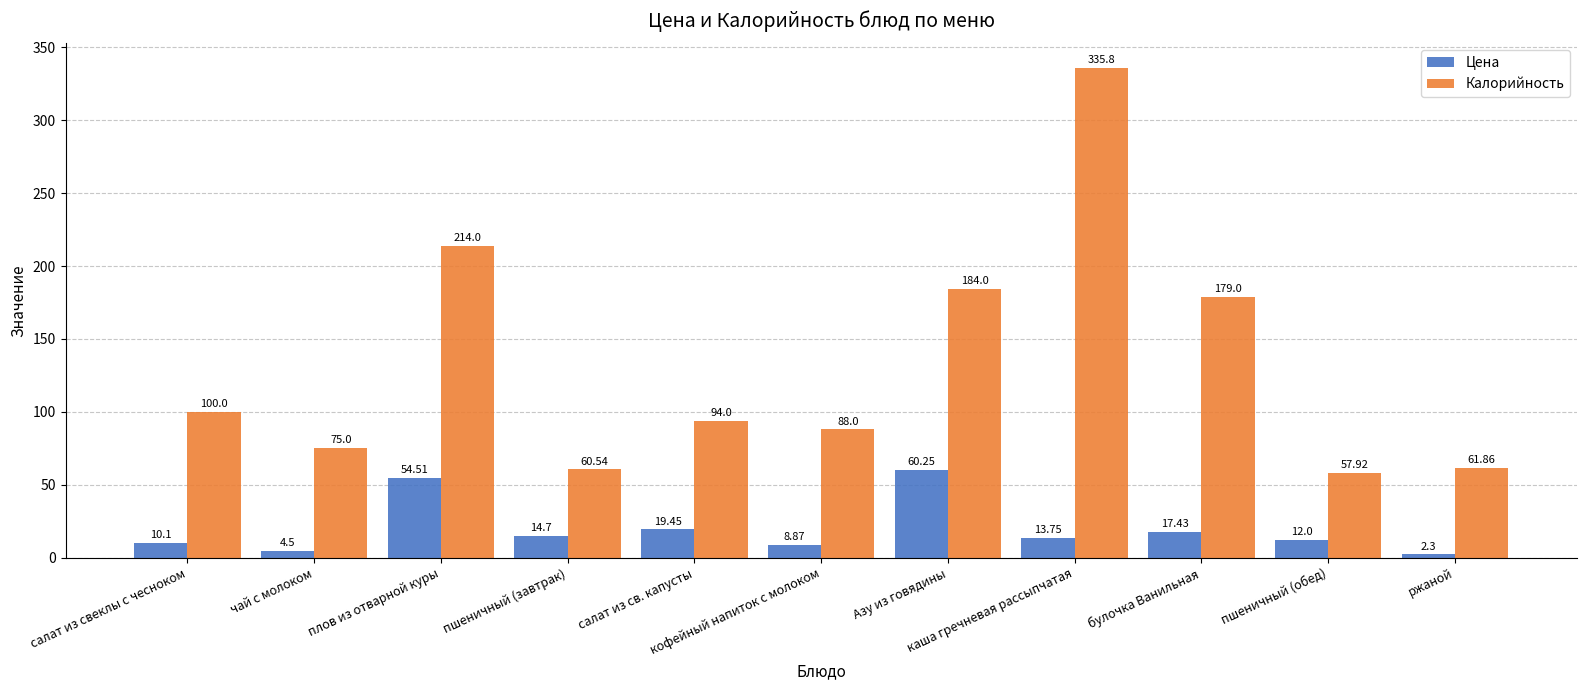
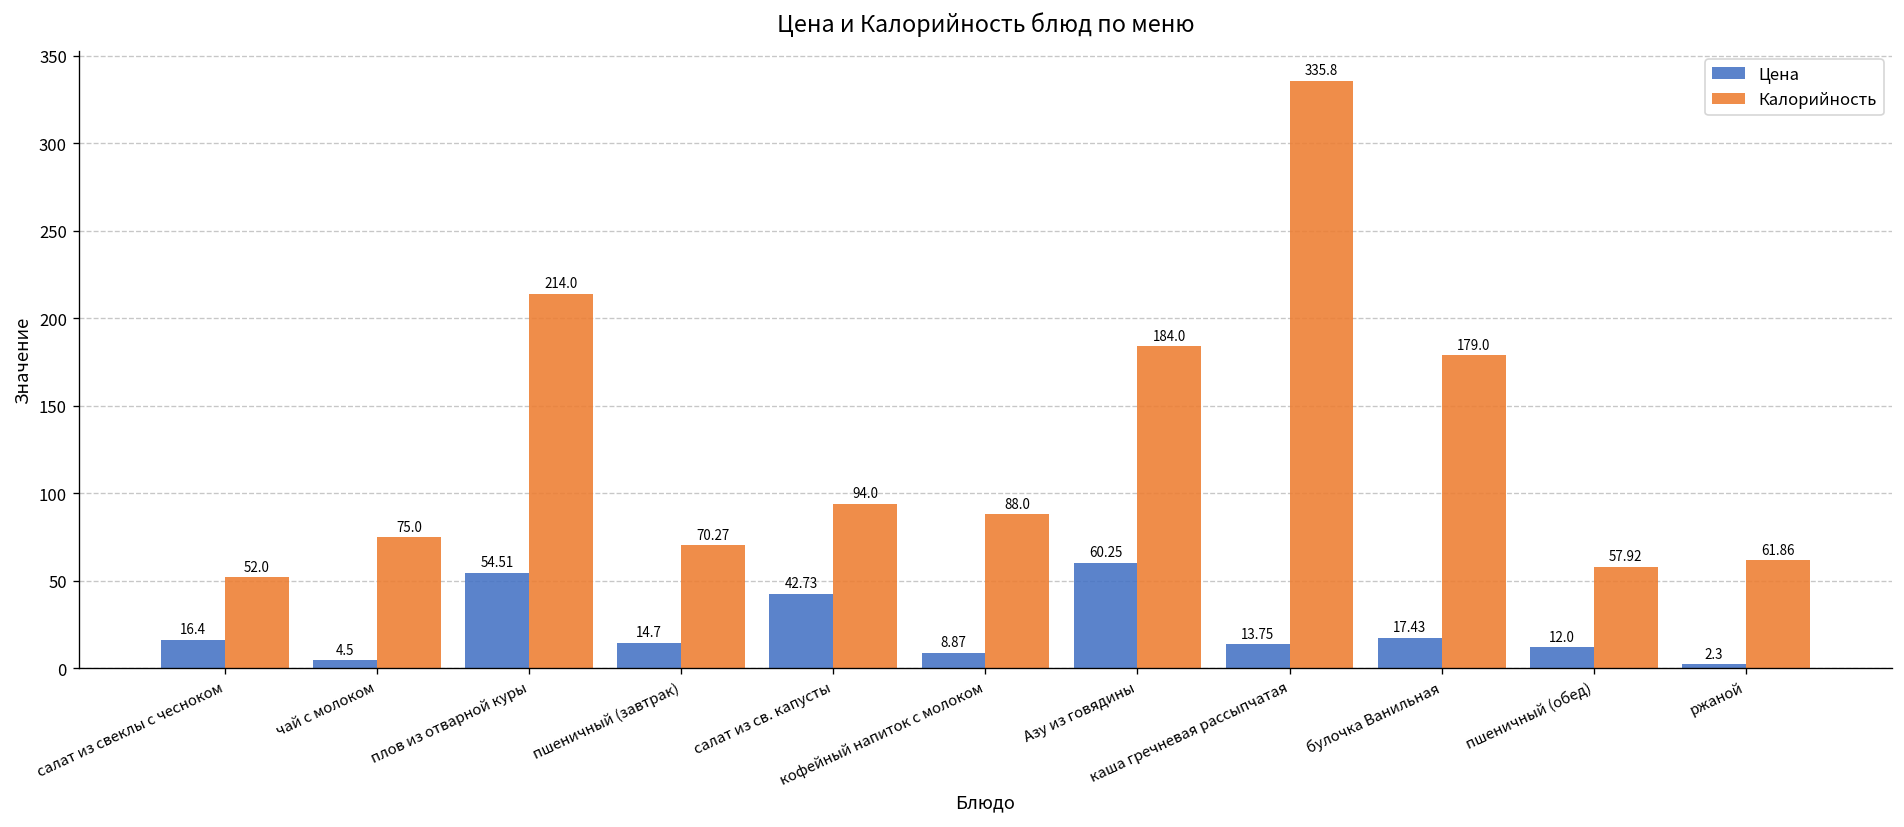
Цена, салат из свеклы с чесноком: 10.1 -> 16.4
Калорийность, салат из свеклы с чесноком: 100.0 -> 52.0
Калорийность, пшеничный (завтрак): 60.54 -> 70.27
Цена, салат из св. капусты: 19.45 -> 42.73
